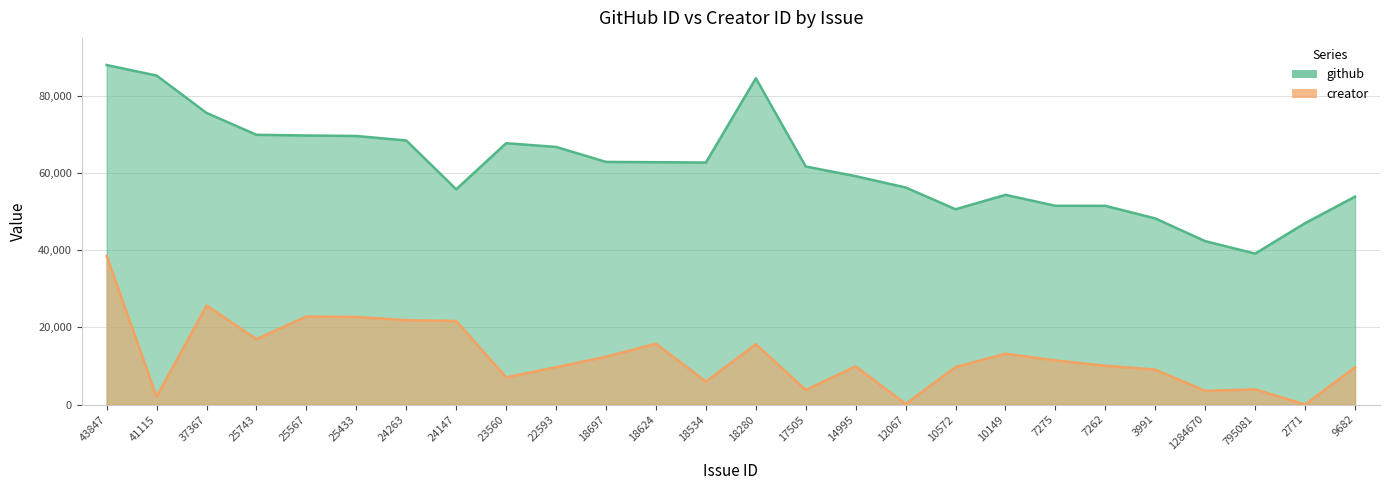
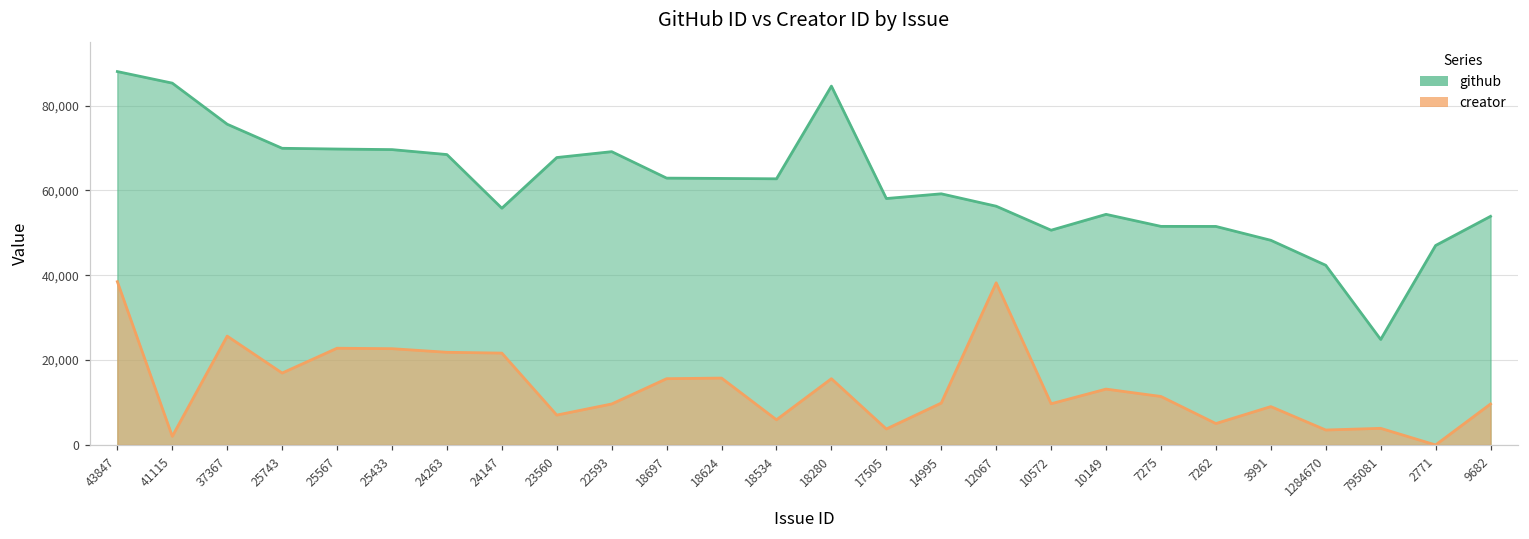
github, 22593: 67,000 -> 69,000
creator, 18697: 12,000 -> 16,000
github, 17505: 62,000 -> 58,000
creator, 12067: 0 -> 38,000
creator, 7262: 10,000 -> 5,000
github, 795081: 39,000 -> 25,000
